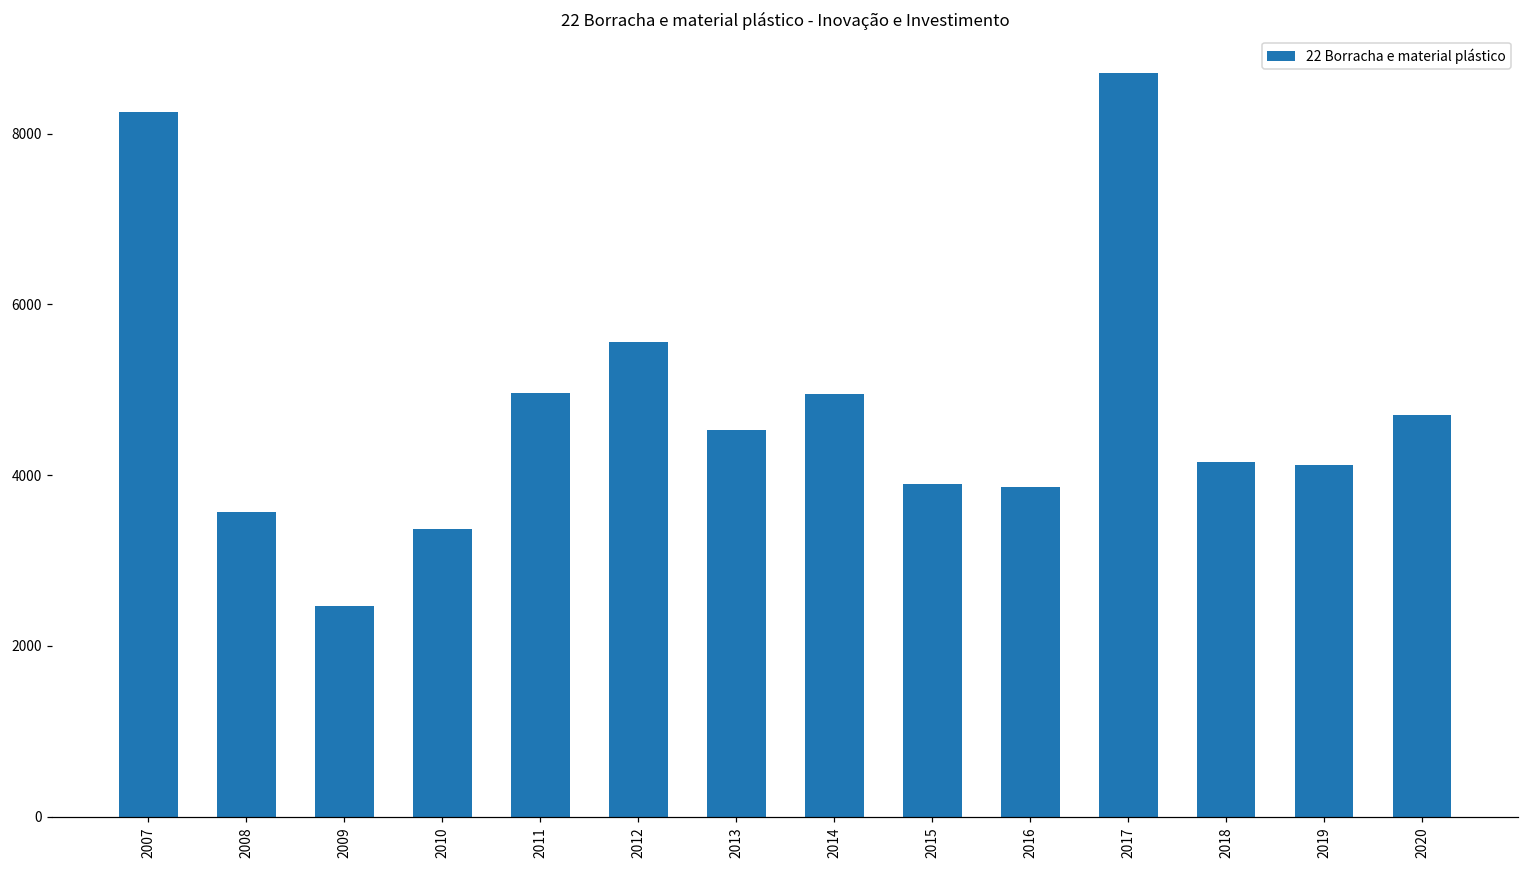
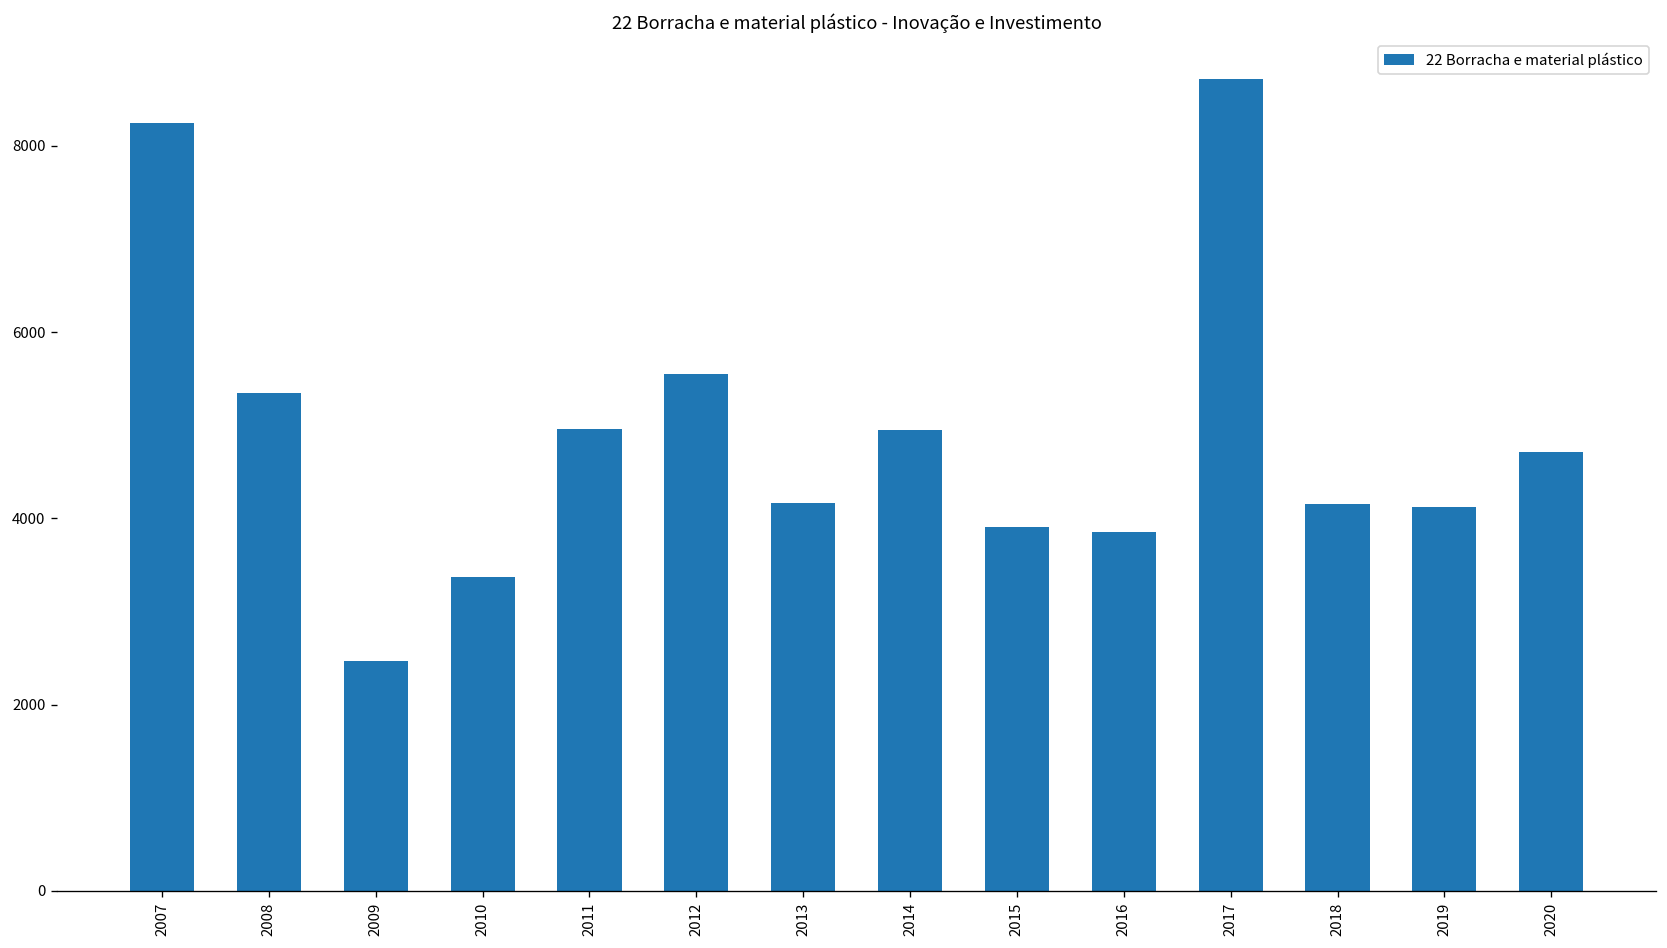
2008: 3600 -> 5300
2013: 4500 -> 4200
